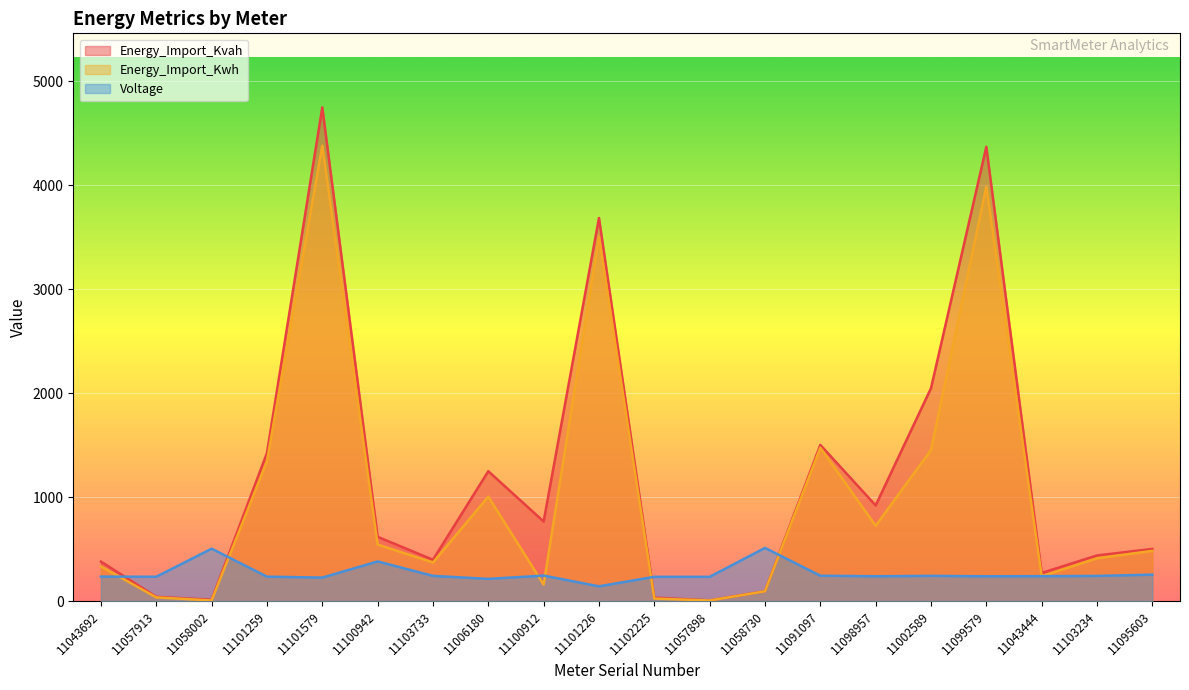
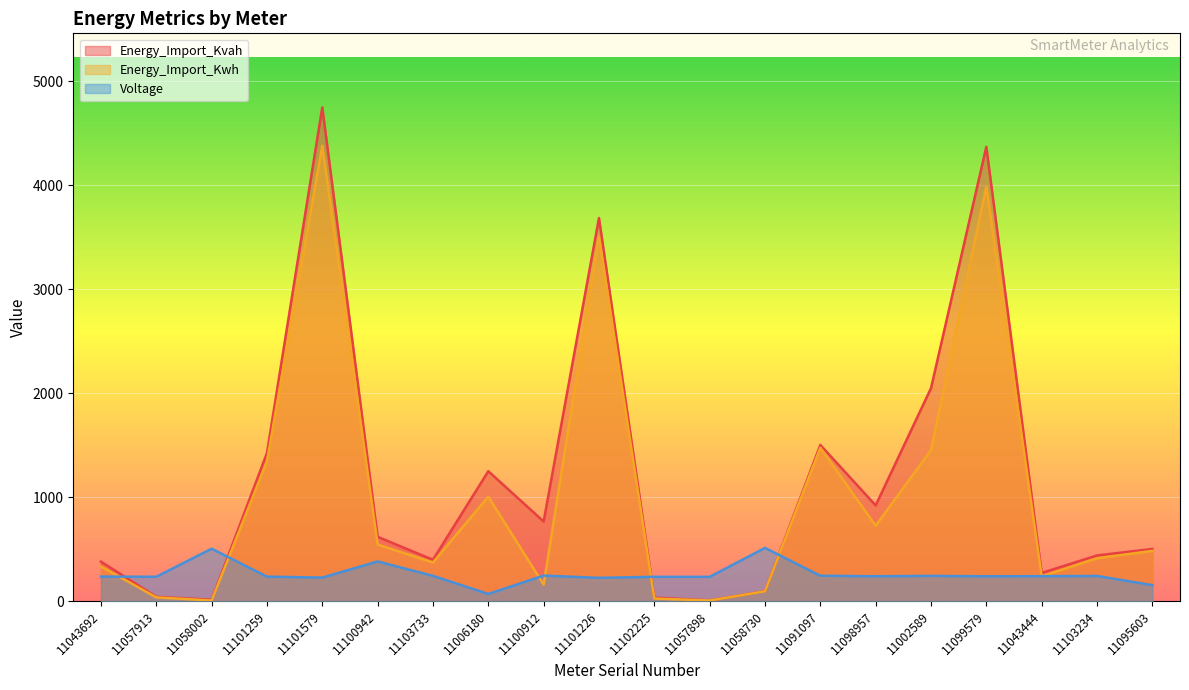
Voltage, 11006180: 210 -> 70
Voltage, 11101226: 140 -> 220
Voltage, 11095603: 250 -> 150
